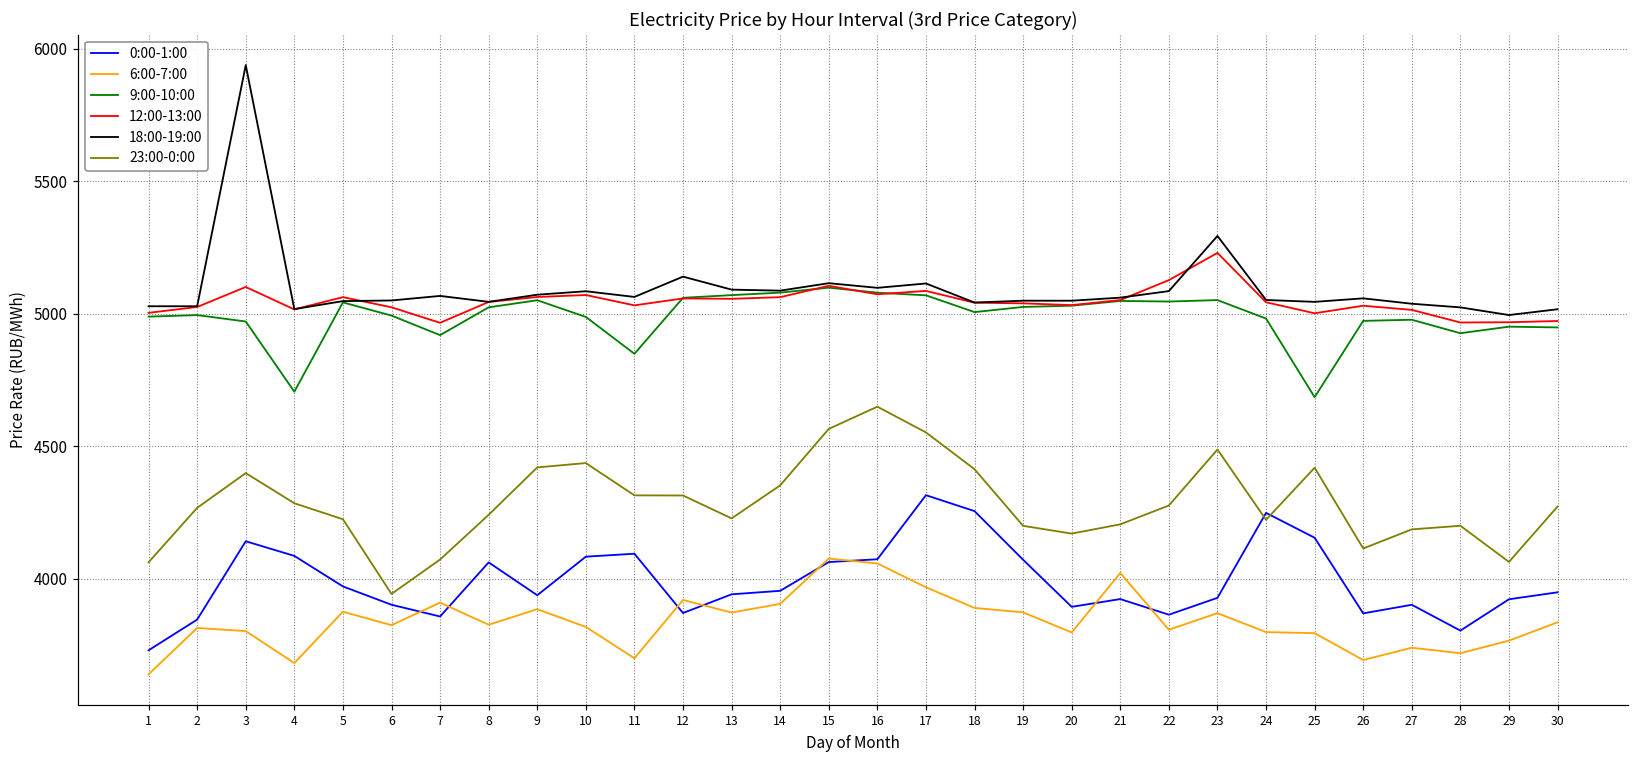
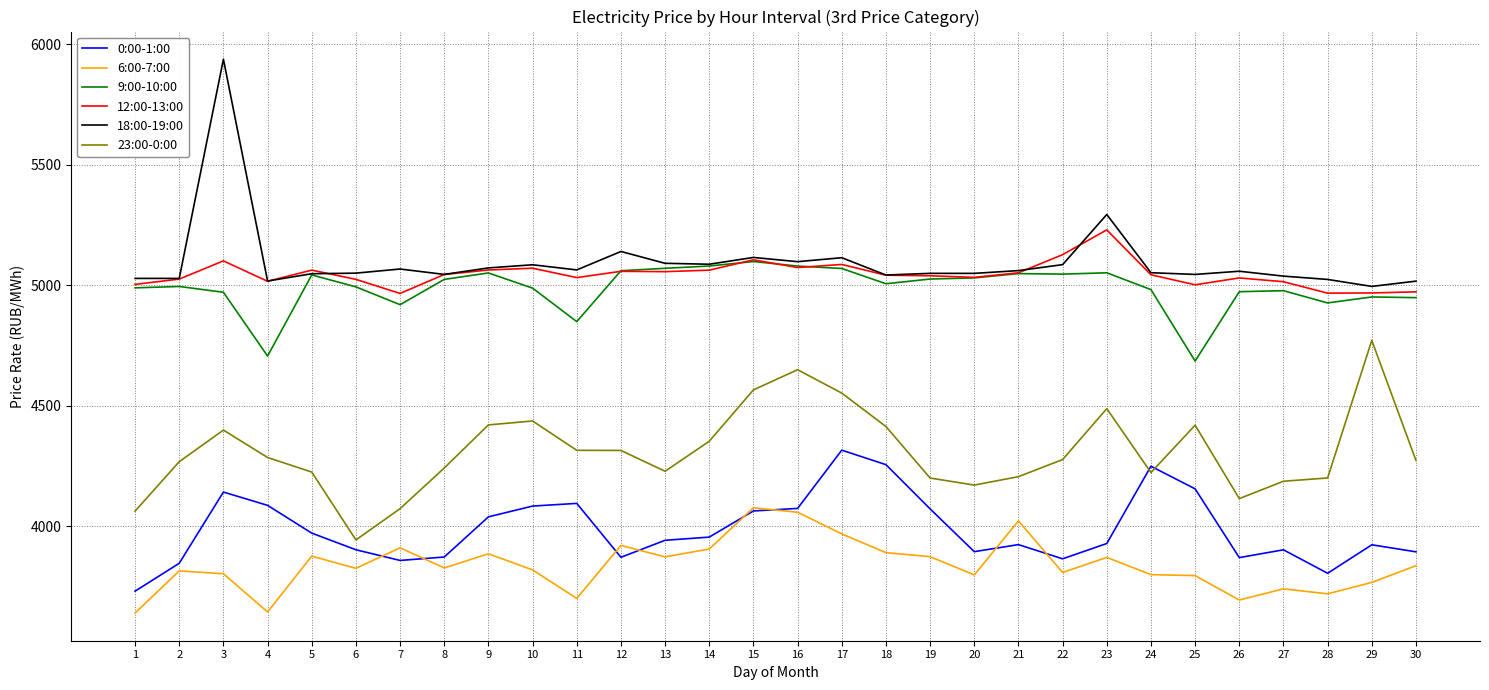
6:00-7:00, 4: 3680 -> 3640
0:00-1:00, 8: 4060 -> 3870
0:00-1:00, 9: 3940 -> 4040
23:00-0:00, 29: 4060 -> 4770
0:00-1:00, 30: 3950 -> 3890
